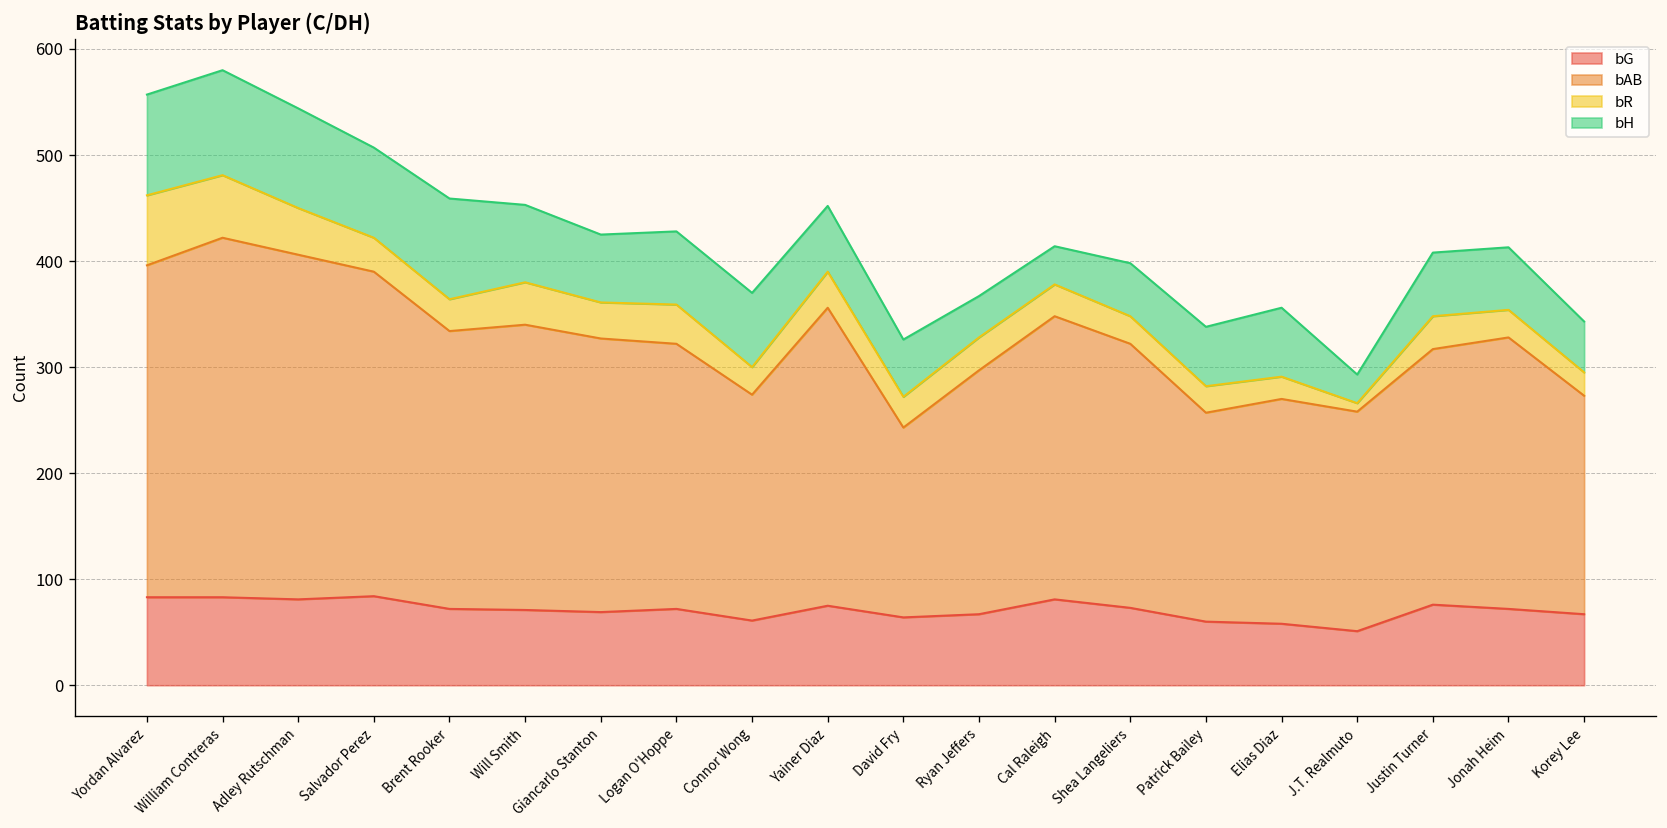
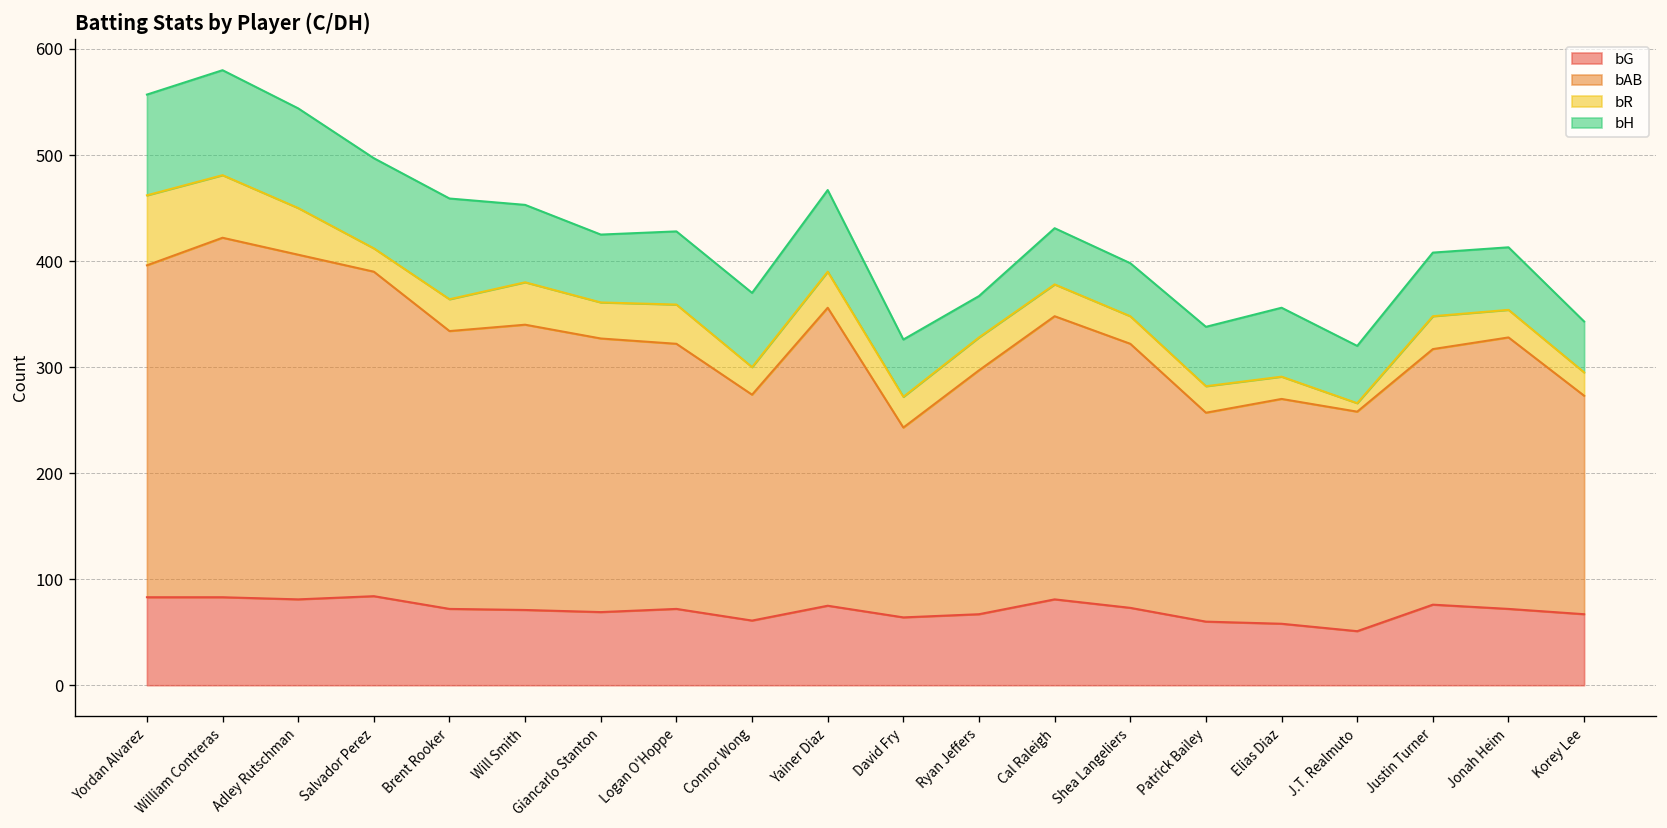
bR, Salvador Perez: 30 -> 20
bH, Yainer Diaz: 60 -> 80
bH, Cal Raleigh: 40 -> 50
bH, J.T. Realmuto: 30 -> 50
